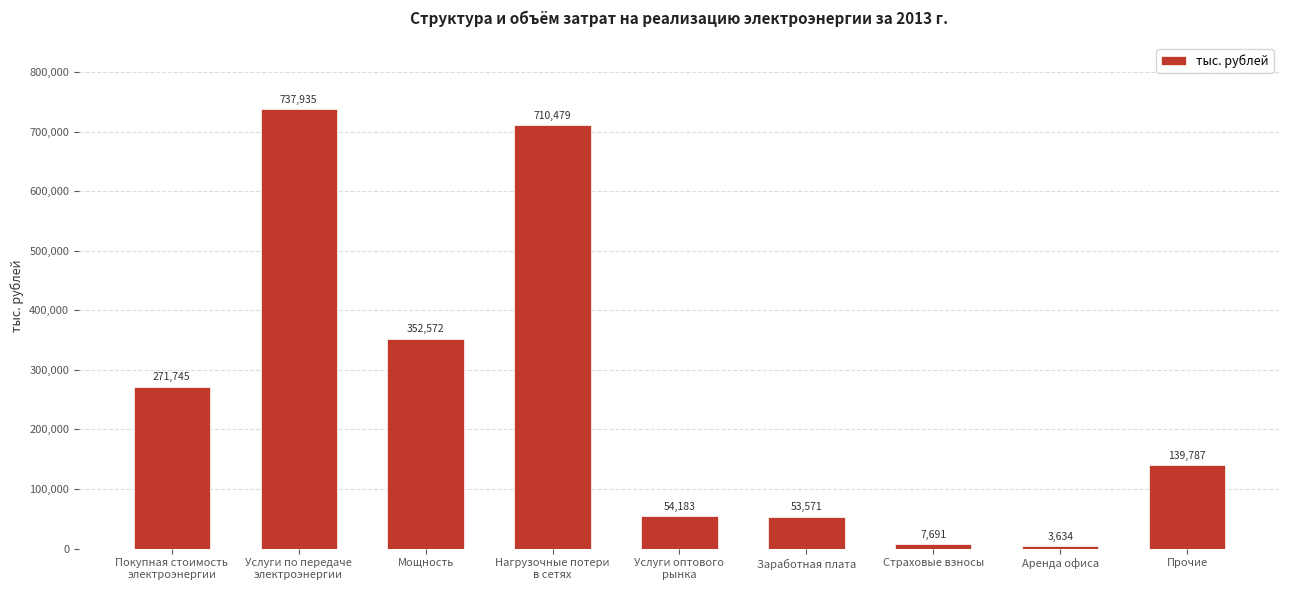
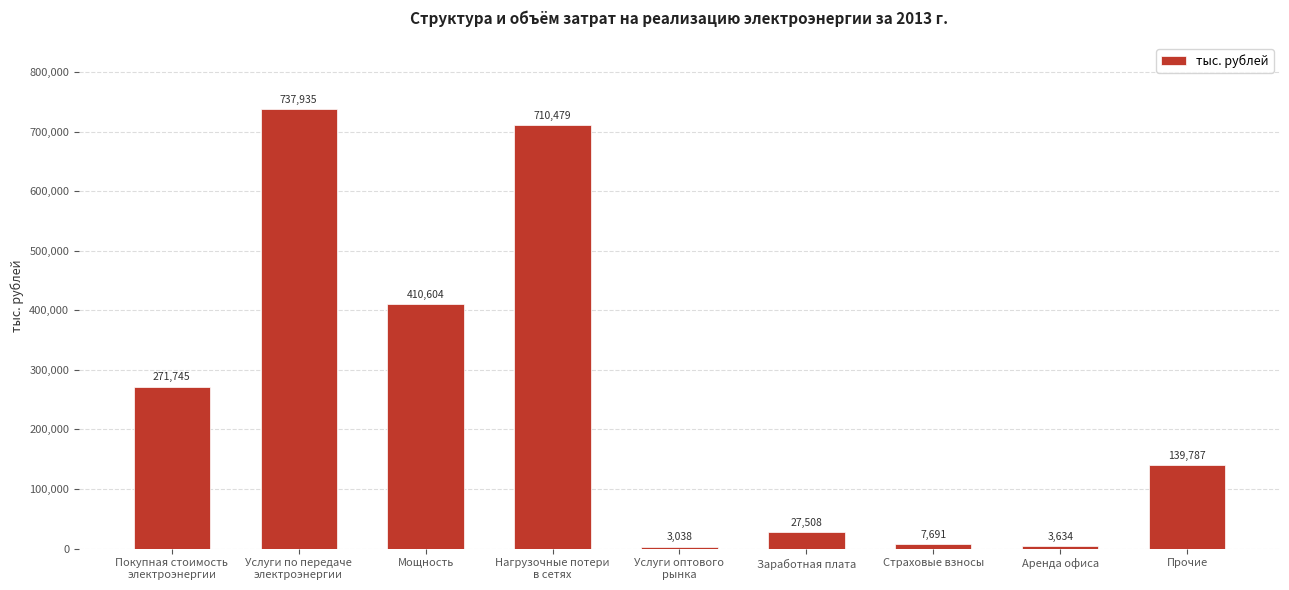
Мощность: 352,572 -> 410,604
Услуги оптового рынка: 54,183 -> 3,038
Заработная плата: 53,571 -> 27,508
